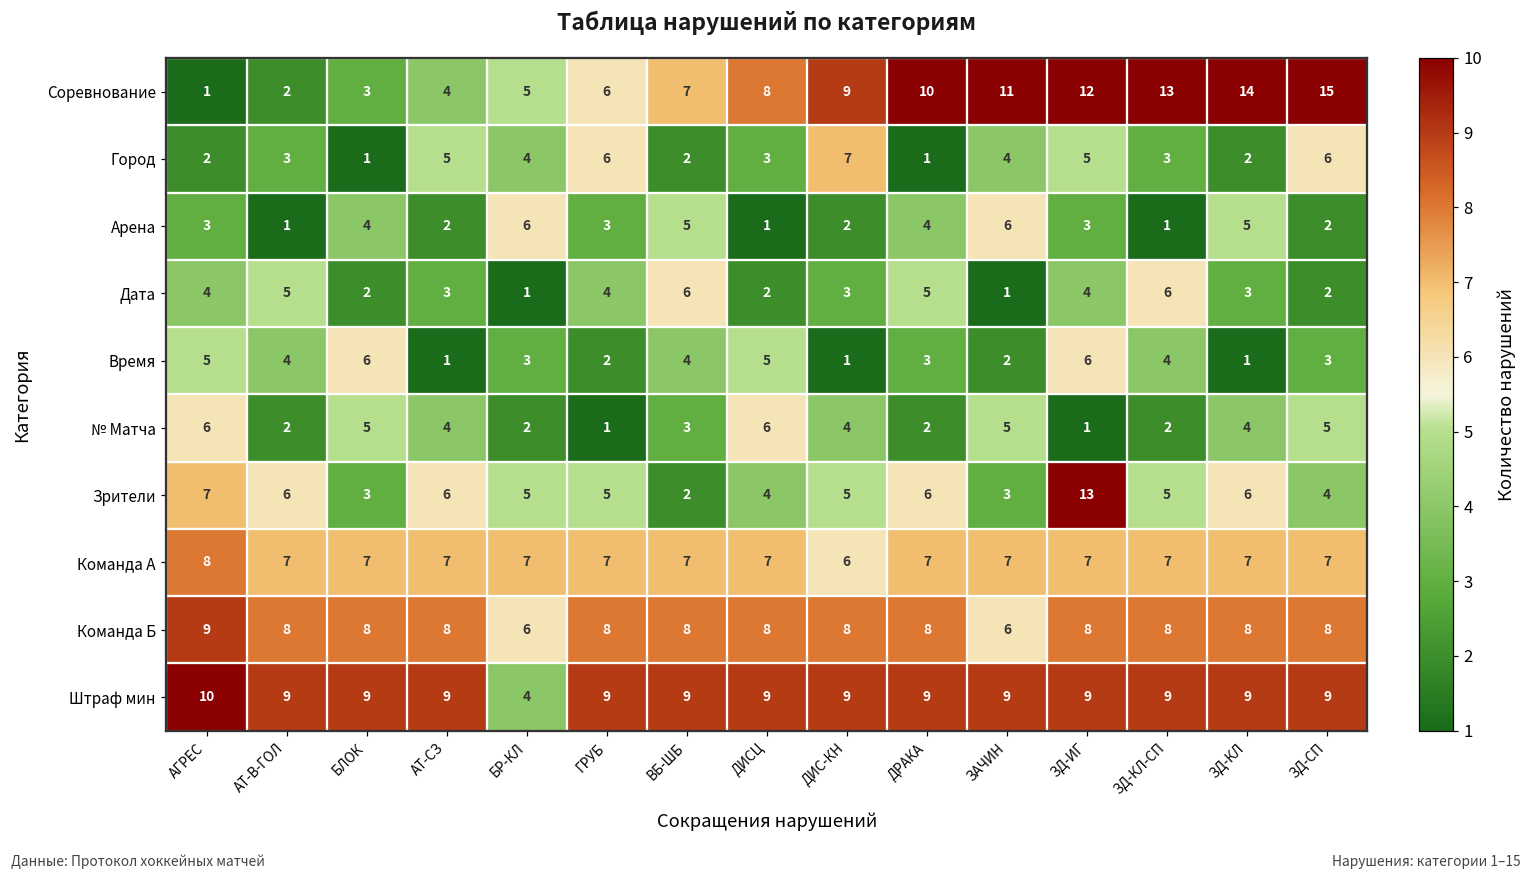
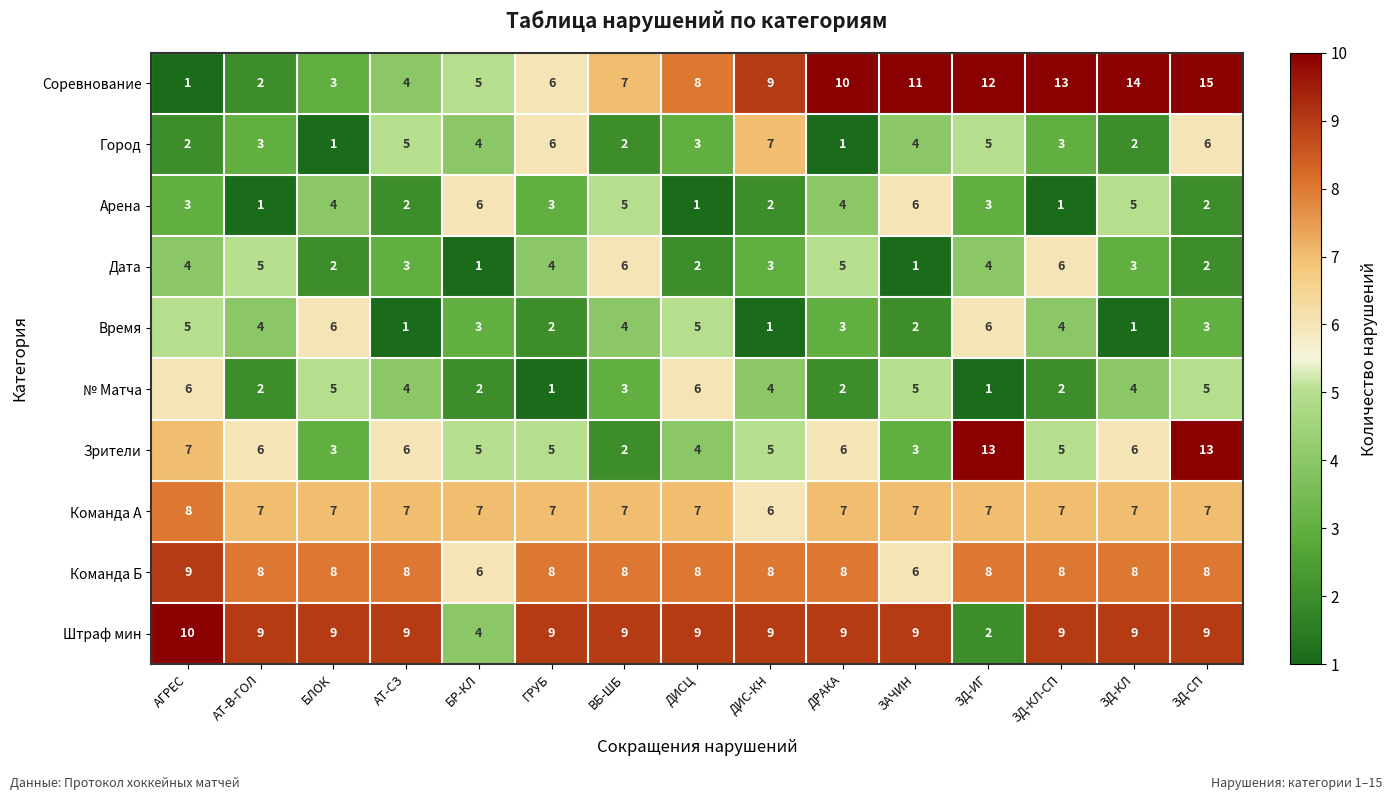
Зрители, ЗД-СП: 4 -> 13
Штраф мин, ЗД-ИГ: 9 -> 2
